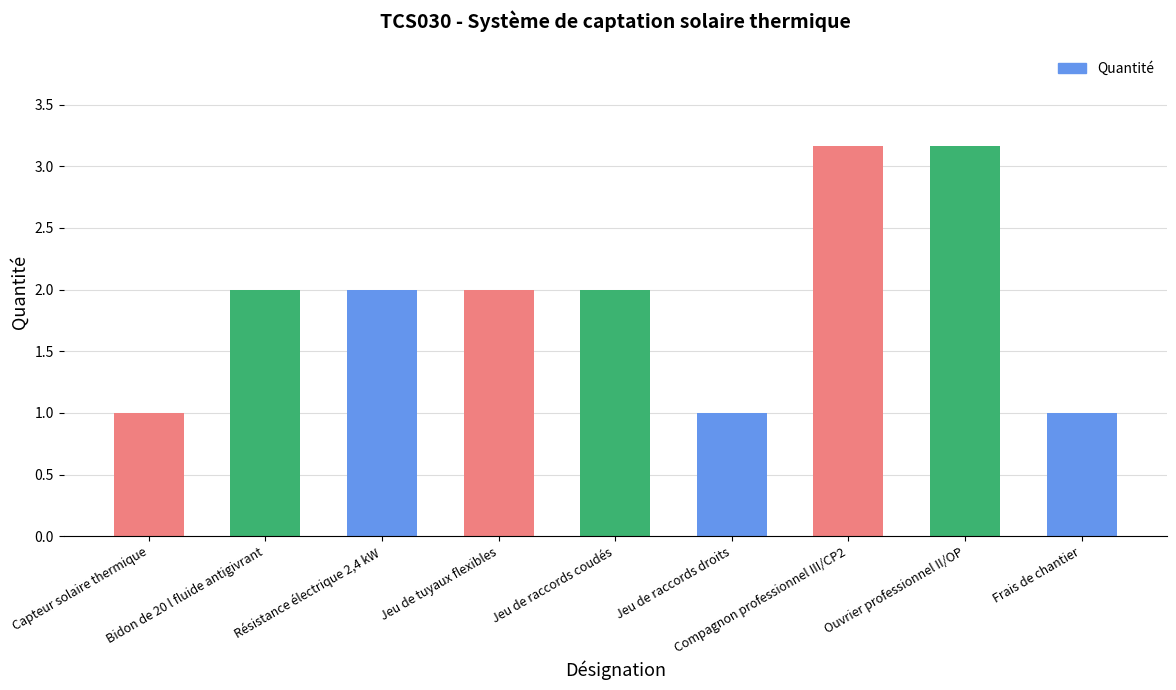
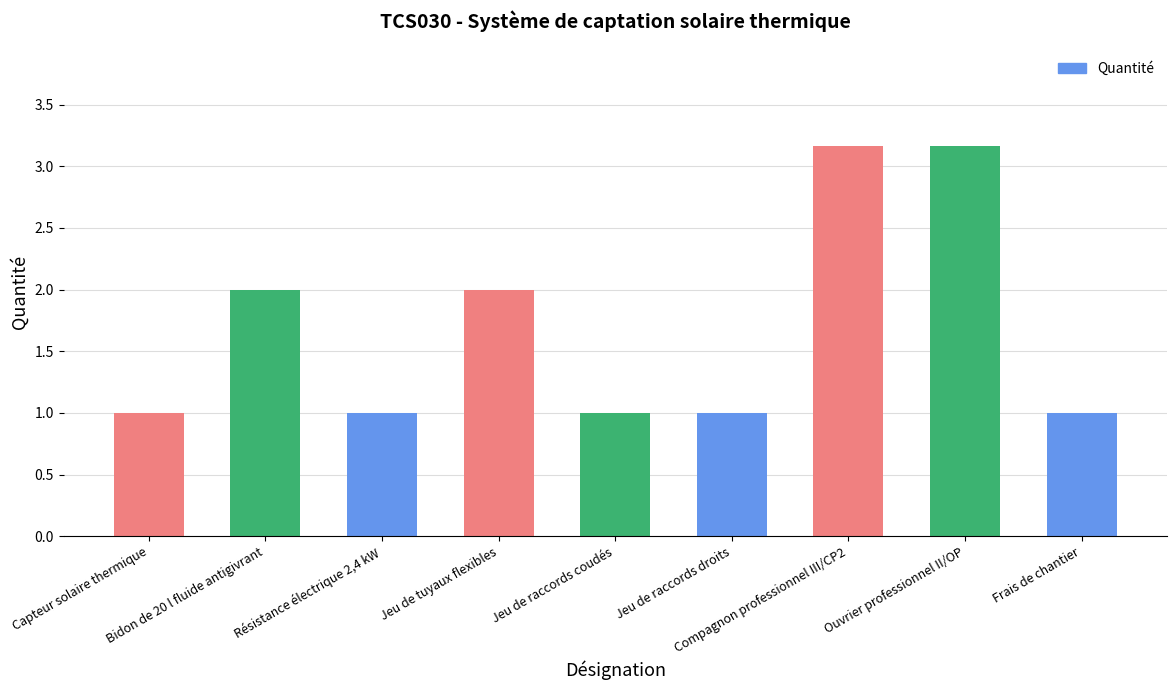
Résistance électrique 2,4 kW: 2 -> 1
Jeu de raccords coudés: 2 -> 1
